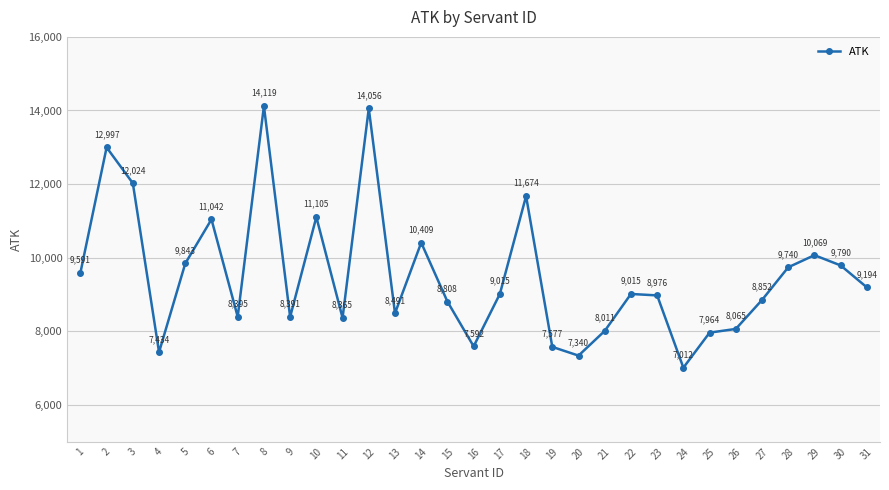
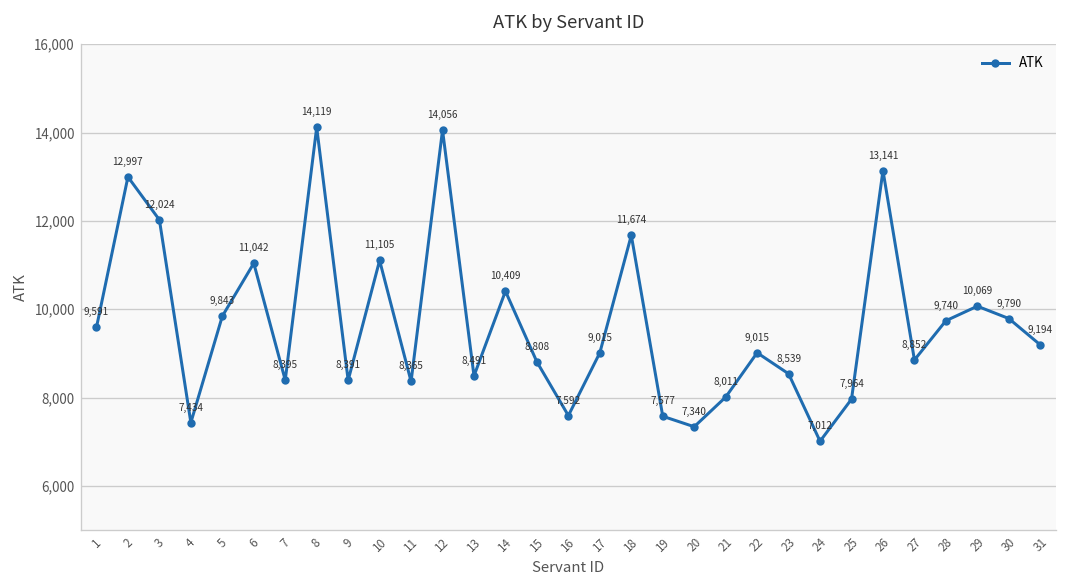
23: 8,976 -> 8,539
26: 8,065 -> 13,141
